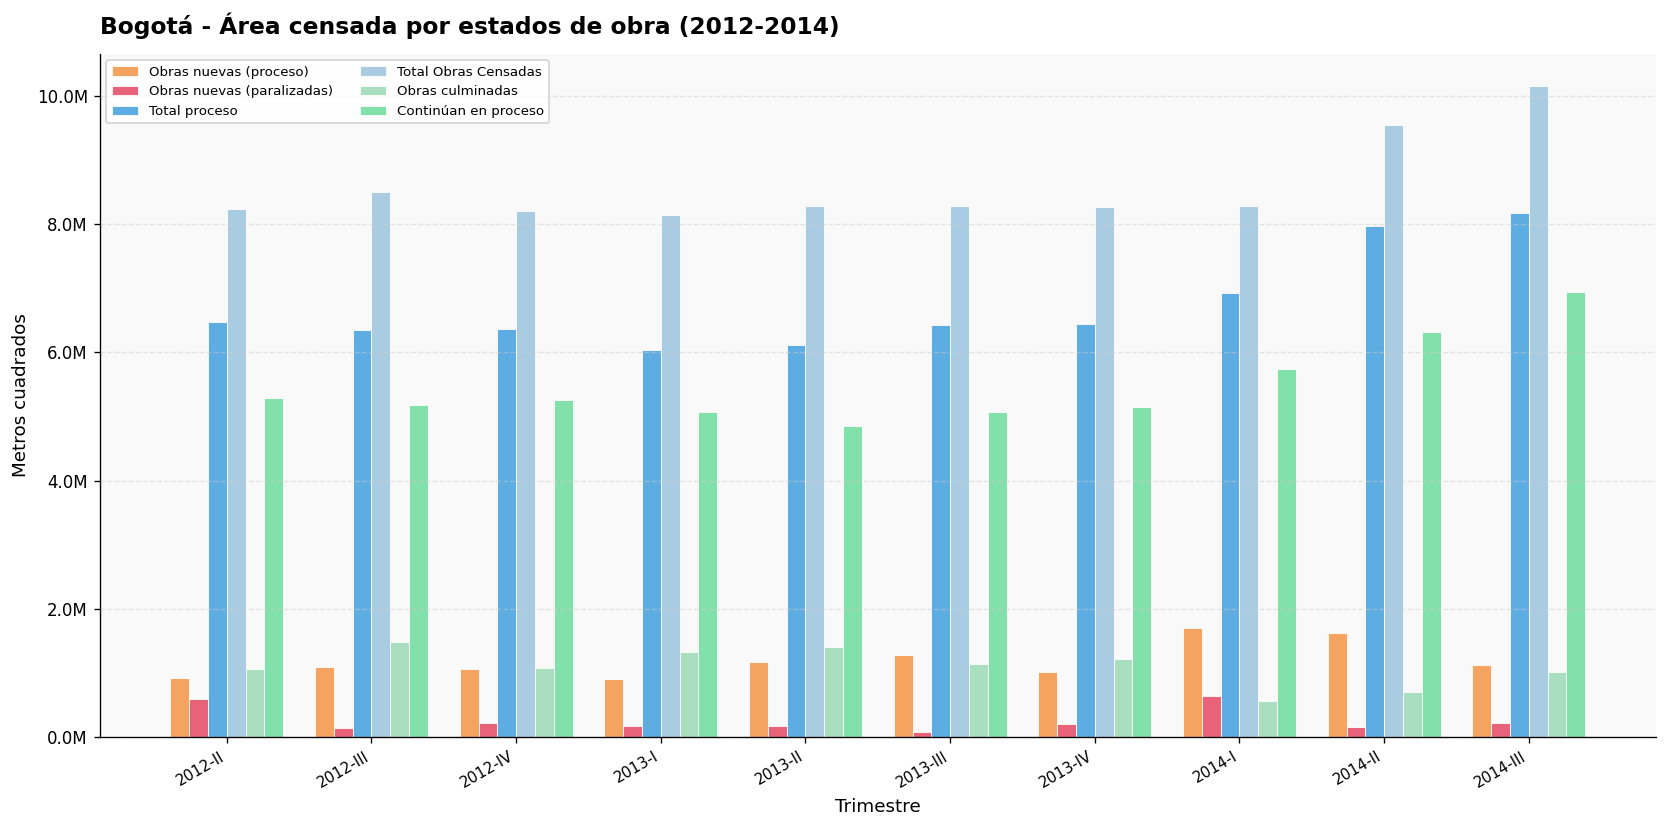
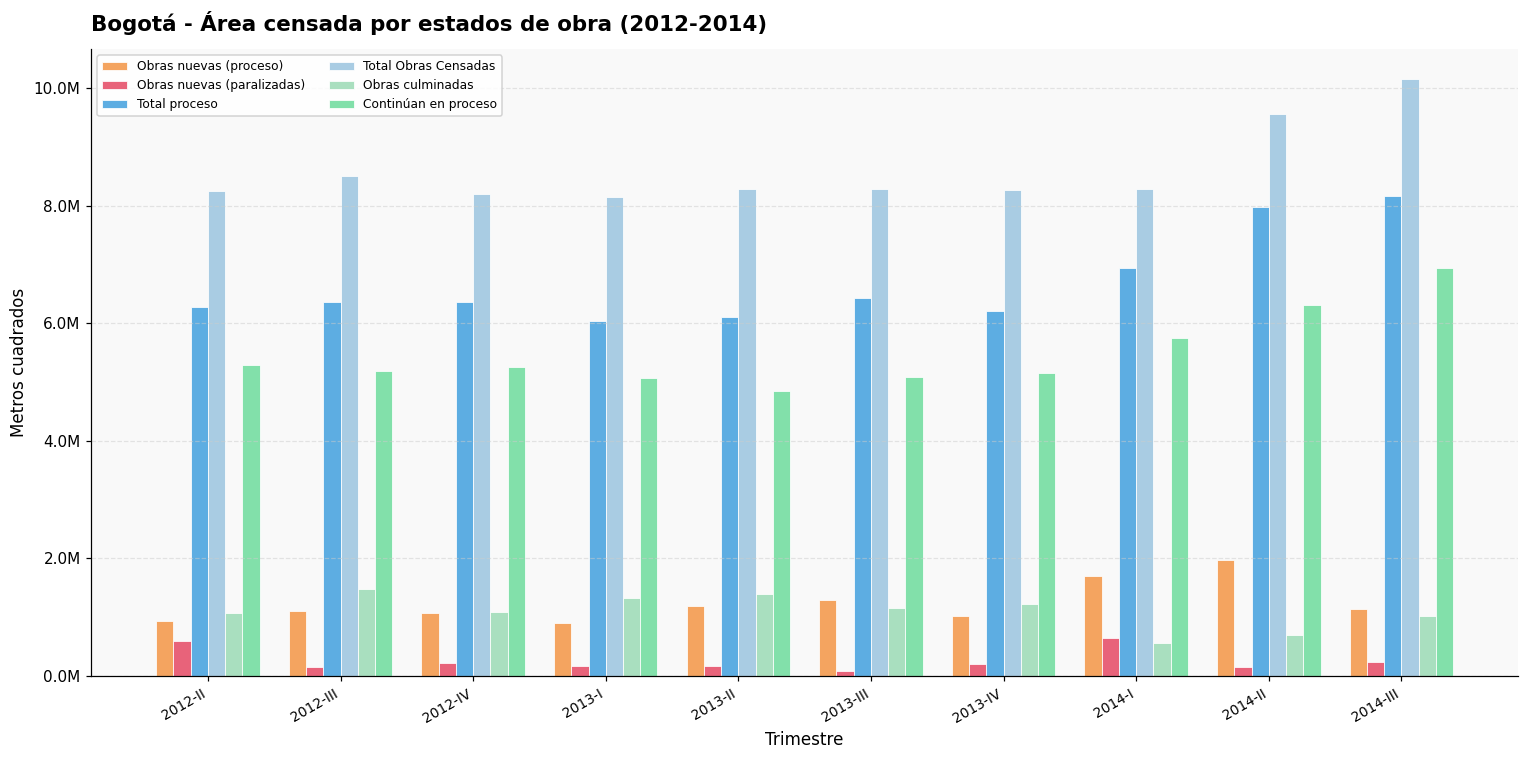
Total proceso, 2012-II: 6500000 -> 6300000
Total proceso, 2013-IV: 6400000 -> 6200000
Obras nuevas (proceso), 2014-II: 1600000 -> 2000000
